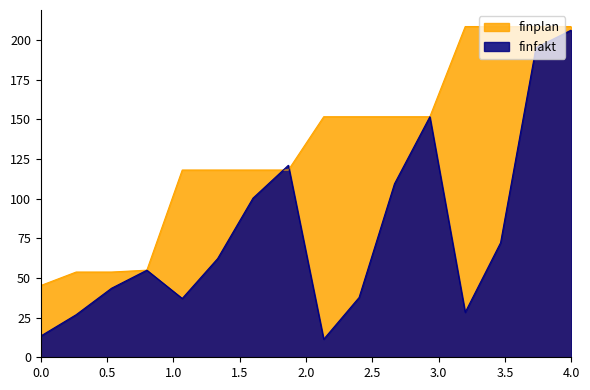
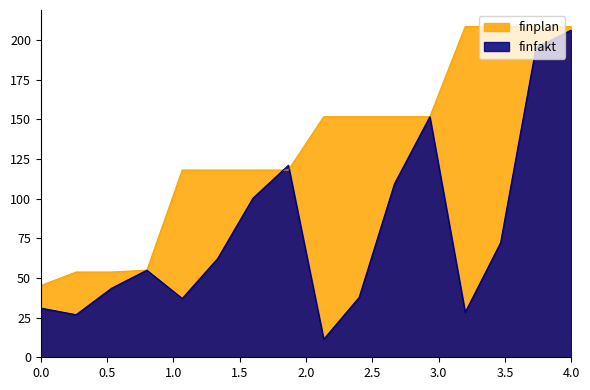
finfakt, 0.0: 13 -> 31
